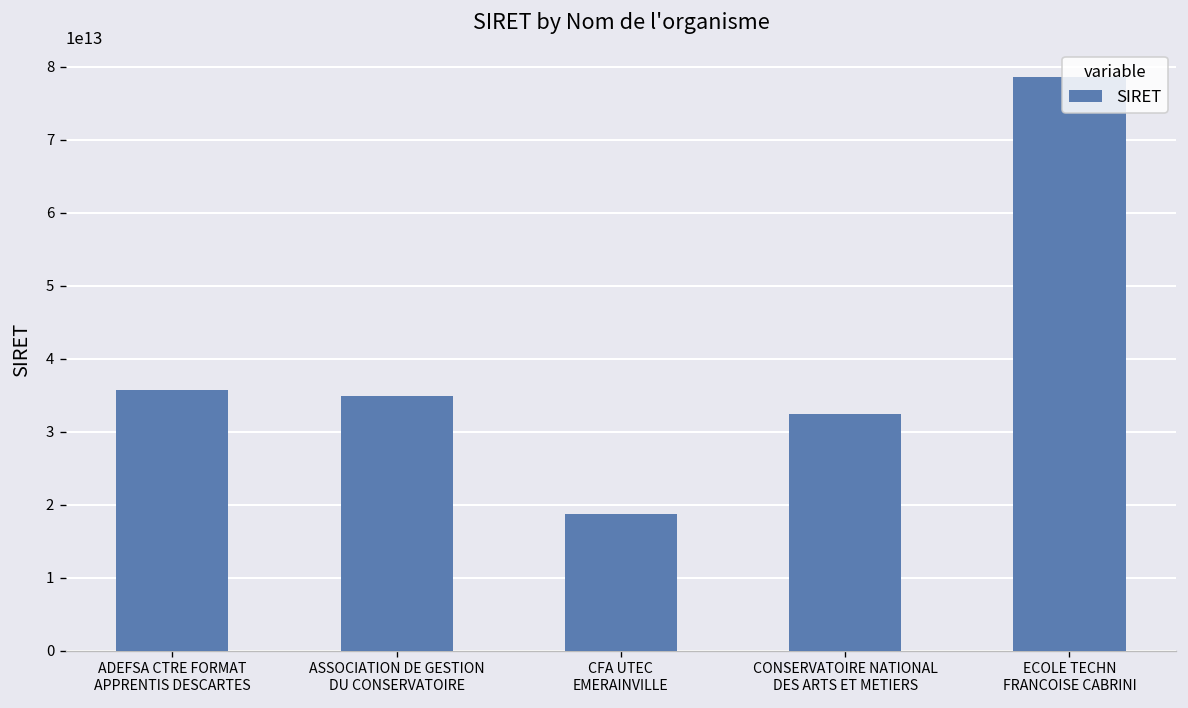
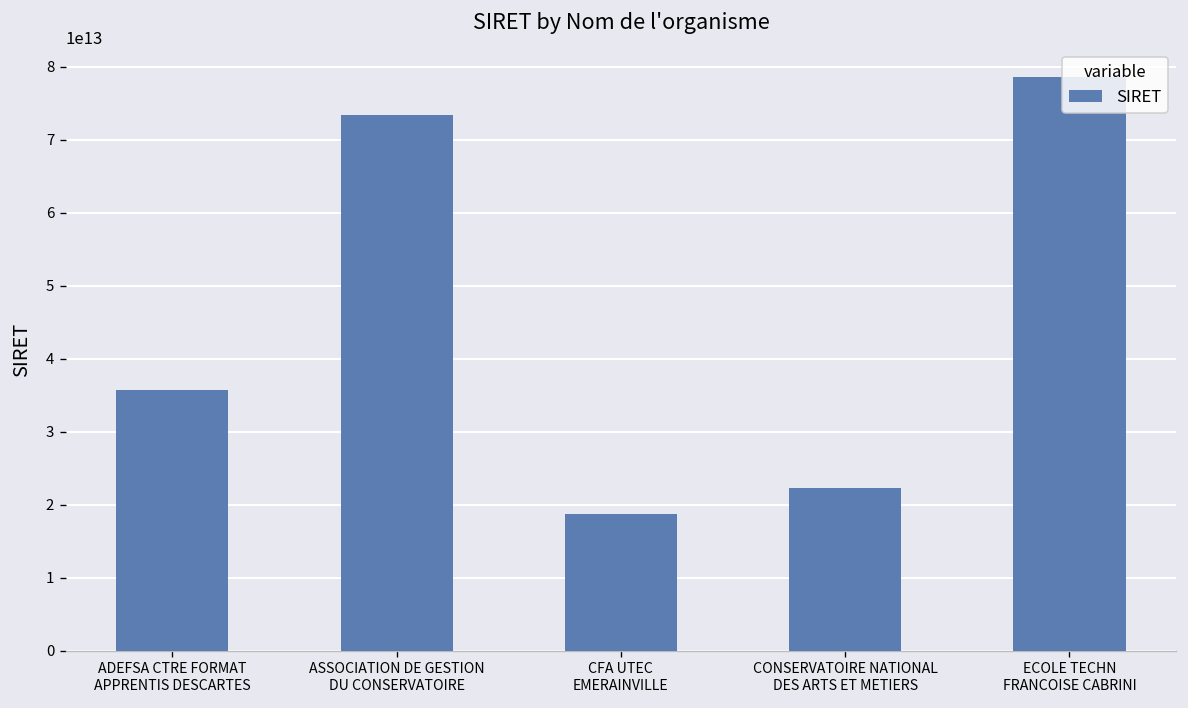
ASSOCIATION DE GESTION DU CONSERVATOIRE: 35000000000000 -> 73000000000000
CONSERVATOIRE NATIONAL DES ARTS ET METIERS: 32000000000000 -> 22000000000000
